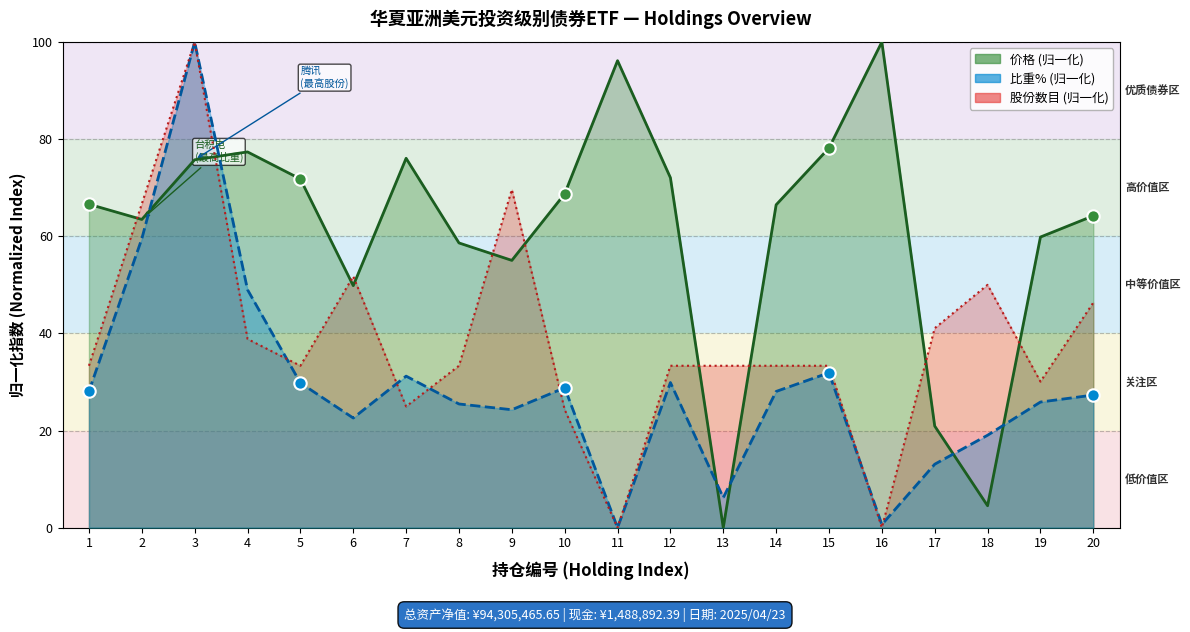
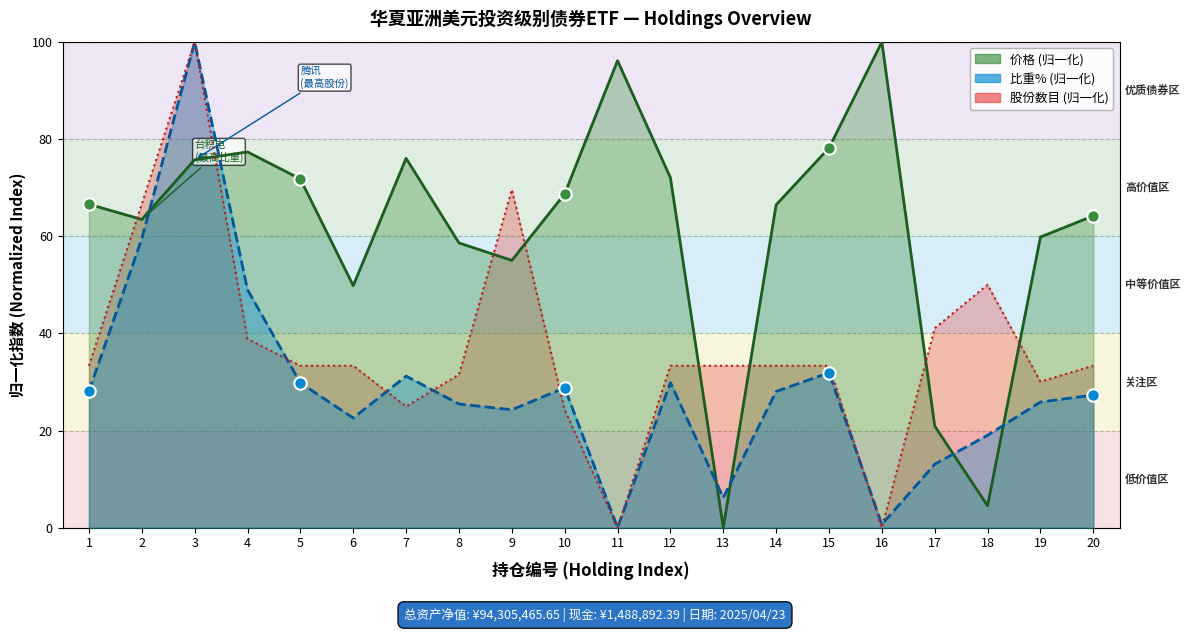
股份数目 (归一化), 6: 52 -> 33
股份数目 (归一化), 8: 33 -> 32
股份数目 (归一化), 20: 46 -> 33
